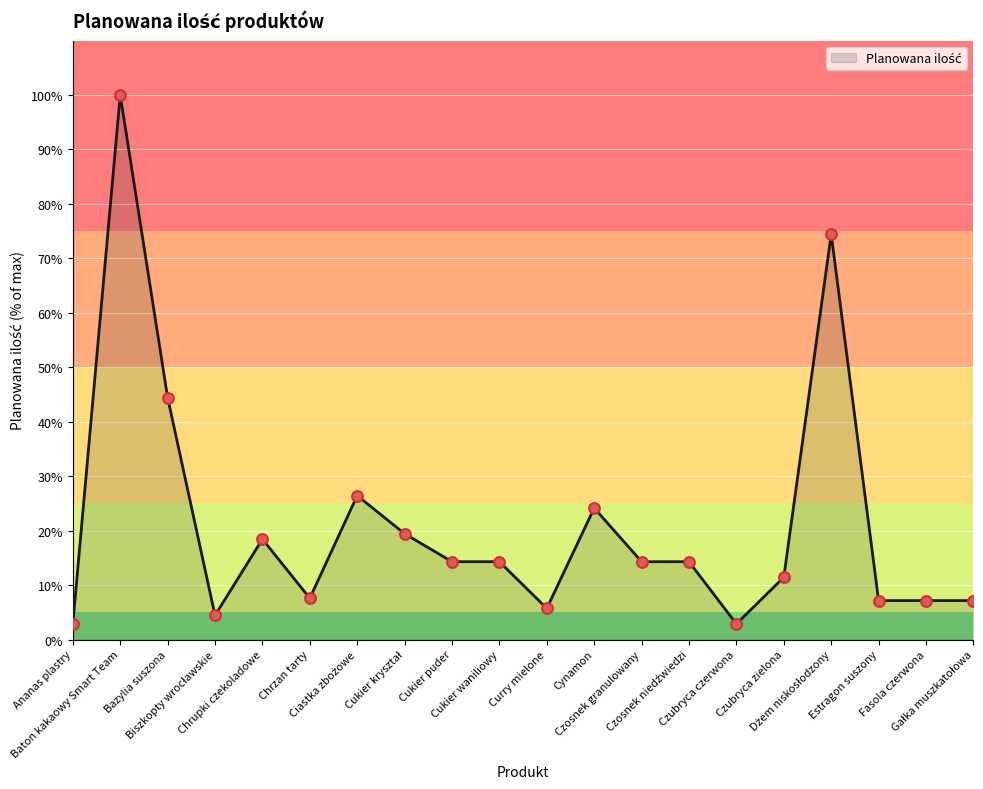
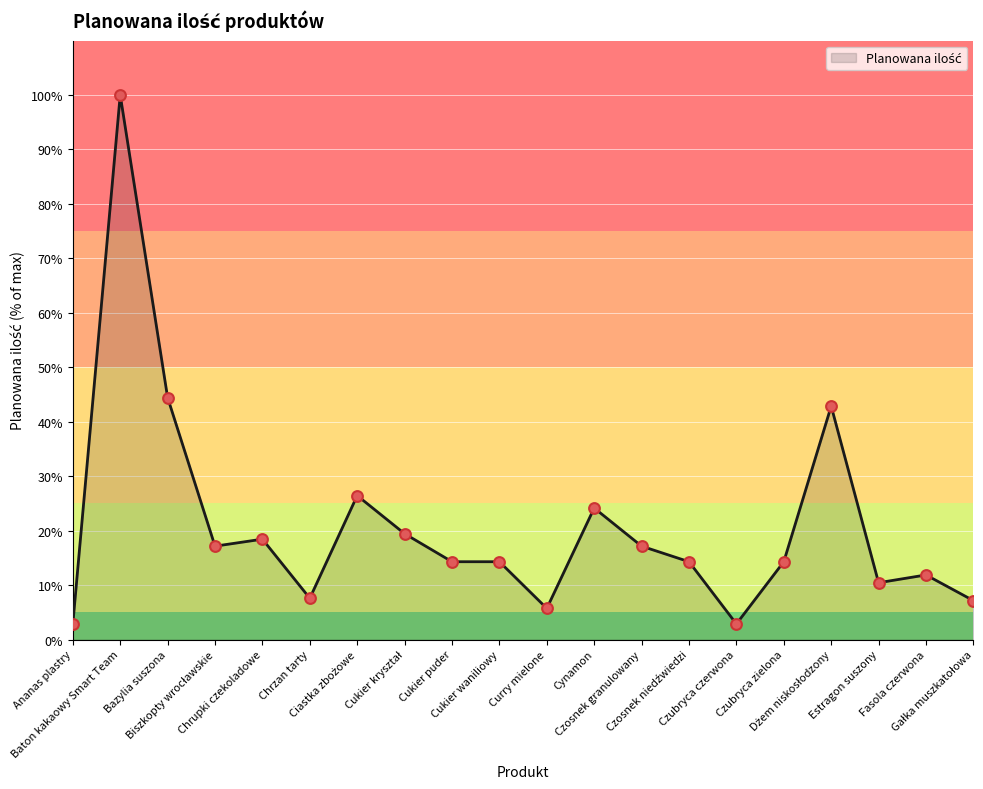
Biszkopty wrocławskie: 4% -> 17%
Czosnek granulowany: 14% -> 17%
Czubryca zielona: 11% -> 14%
Dżem niskosłodzony: 74% -> 43%
Estragon suszony: 7% -> 10%
Fasola czerwona: 7% -> 12%
